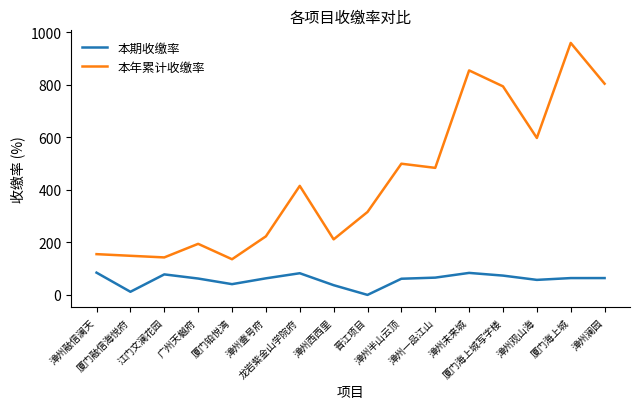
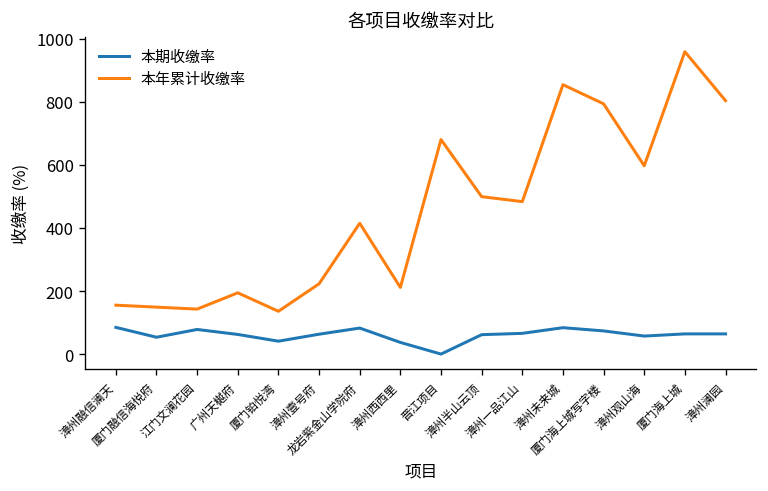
本期收缴率, 厦门融信海悦府: 10 -> 50
本年累计收缴率, 晋江项目: 320 -> 680
